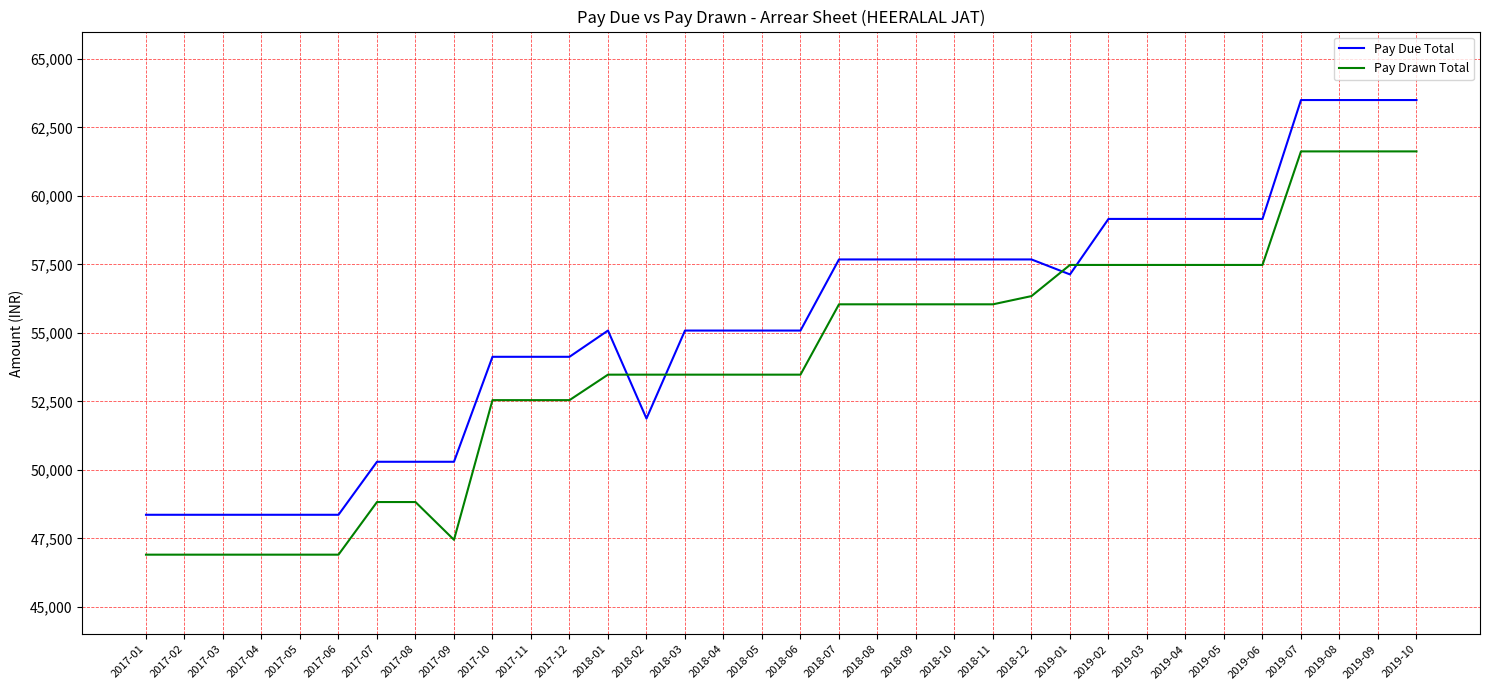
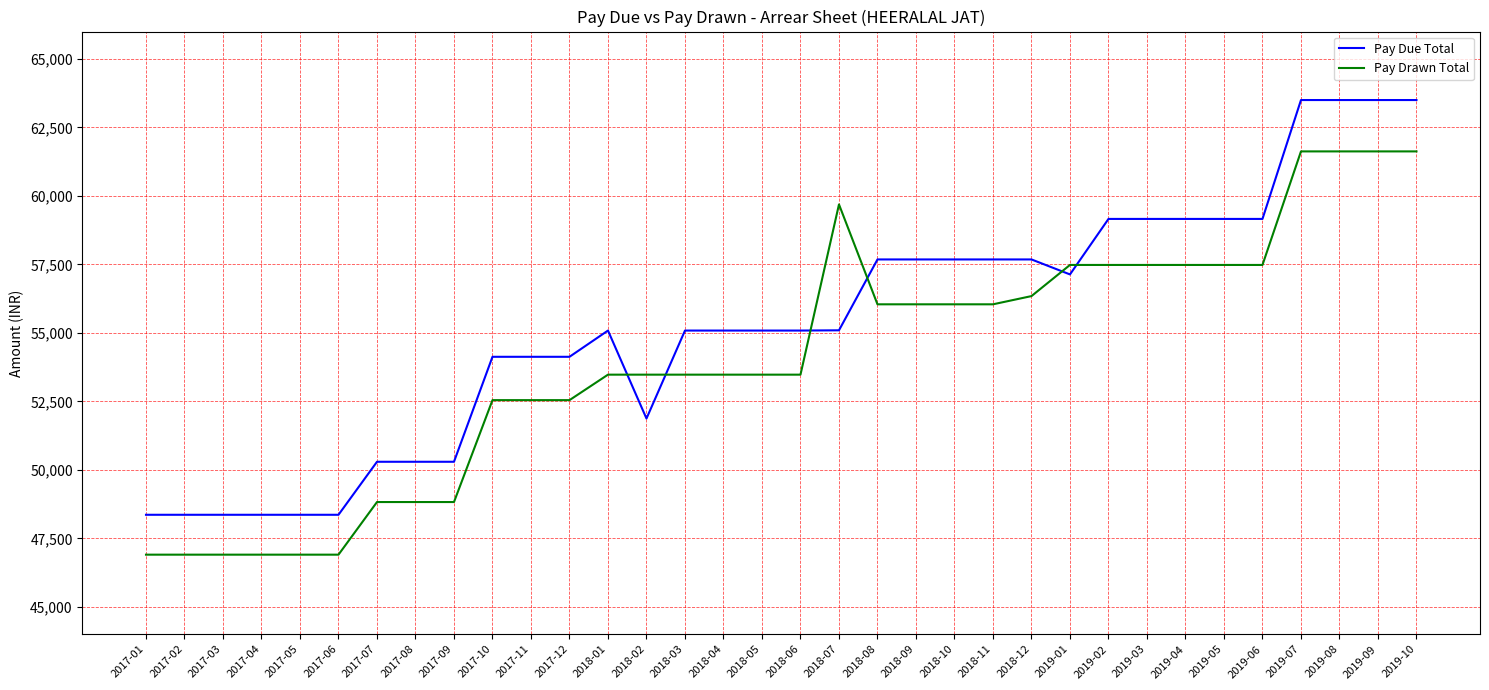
Pay Drawn Total, 2017-09: 47,400 -> 48,800
Pay Due Total, 2018-07: 57,700 -> 55,100
Pay Drawn Total, 2018-07: 56,000 -> 59,700
